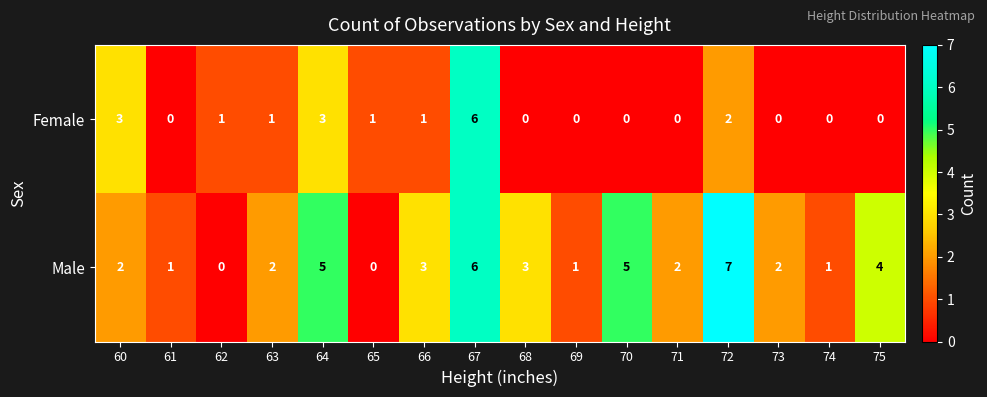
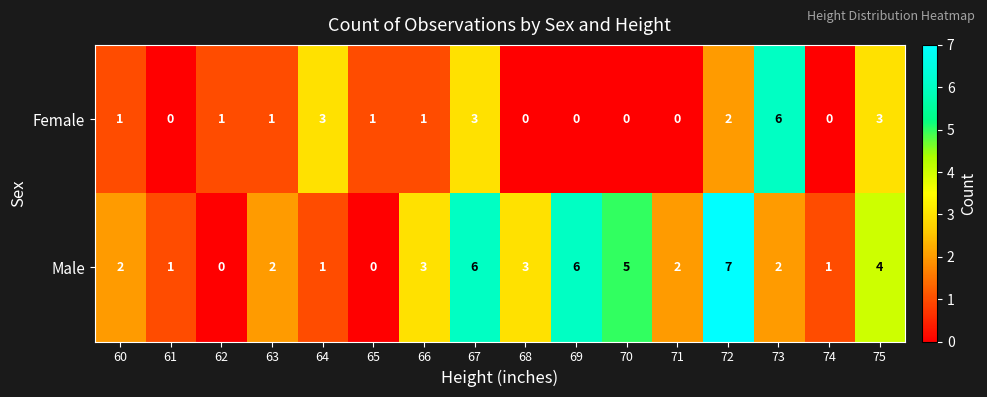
Female, 60: 3 -> 1
Female, 67: 6 -> 3
Female, 73: 0 -> 6
Female, 75: 0 -> 3
Male, 64: 5 -> 1
Male, 69: 1 -> 6
